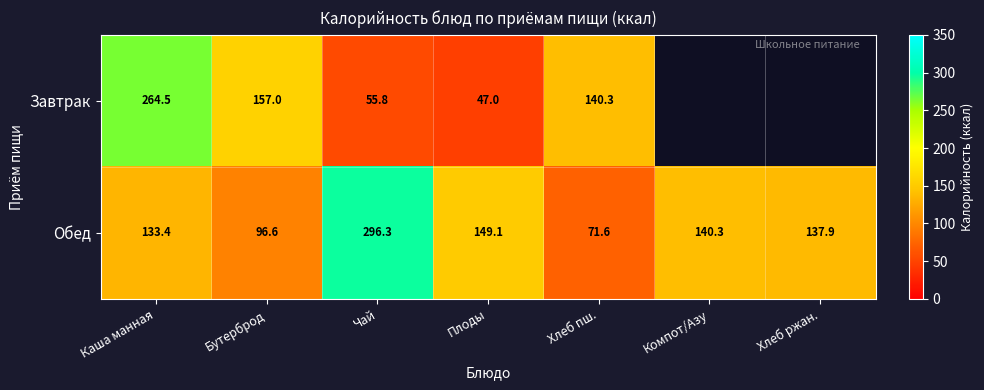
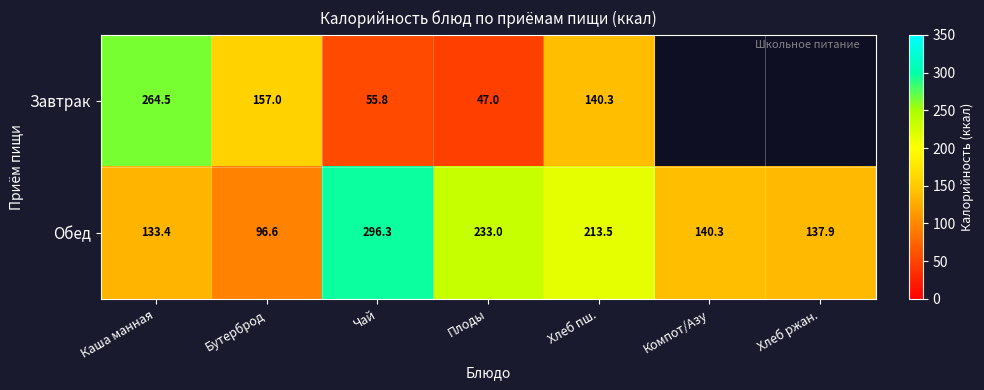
Обед, Плоды: 149.1 -> 233.0
Обед, Хлеб пш.: 71.6 -> 213.5
